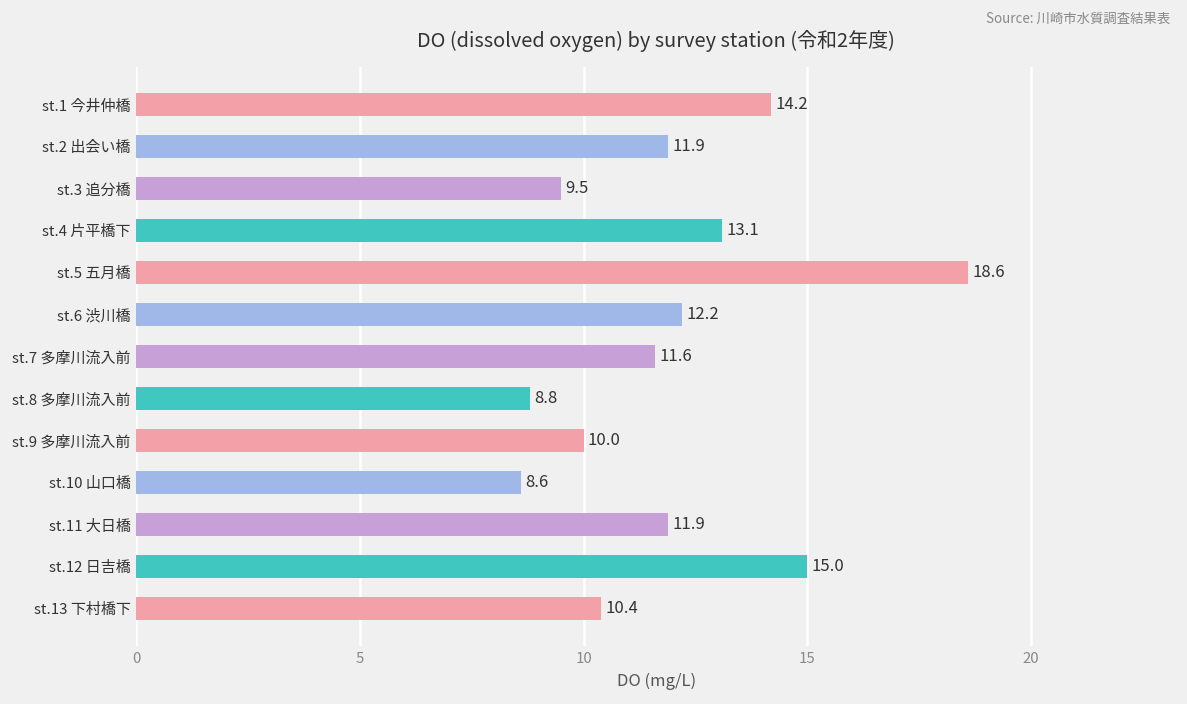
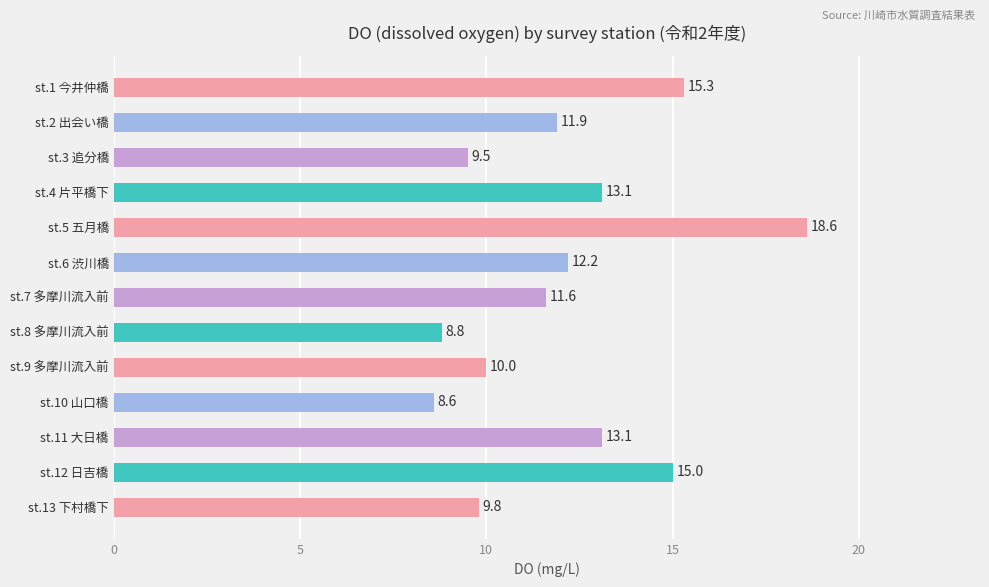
st.1 今井仲橋: 14.2 -> 15.3
st.11 大日橋: 11.9 -> 13.1
st.13 下村橋下: 10.4 -> 9.8
